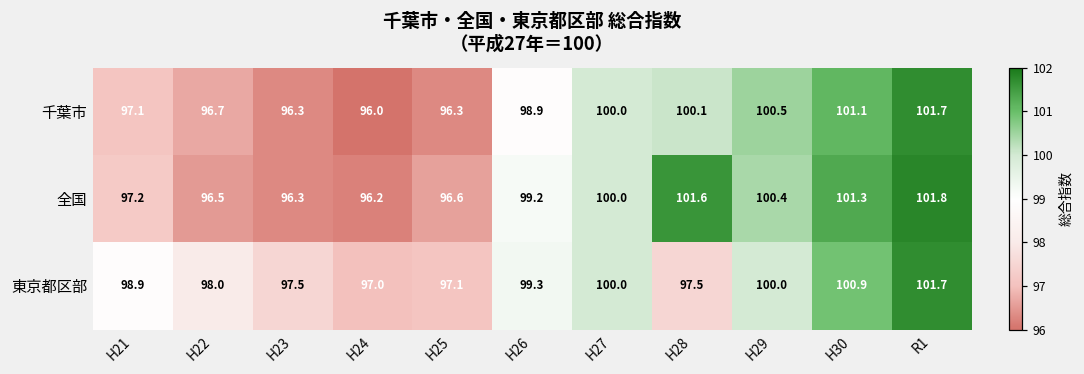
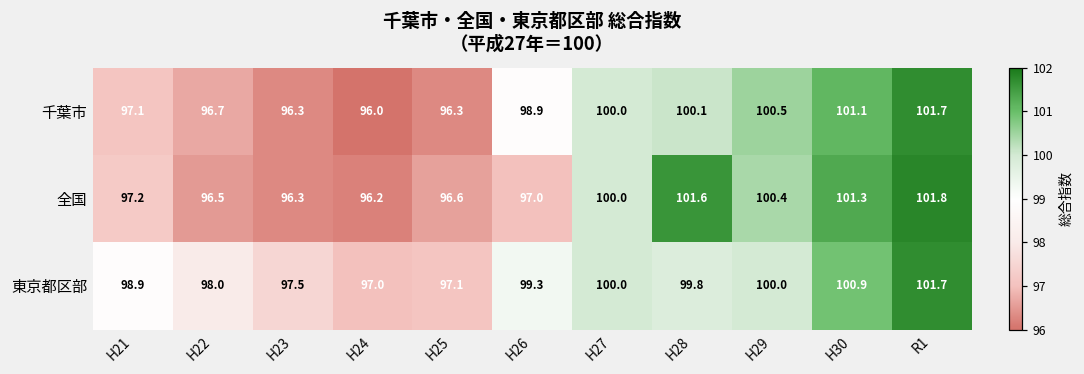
全国, H26: 99.2 -> 97.0
東京都区部, H28: 97.5 -> 99.8
